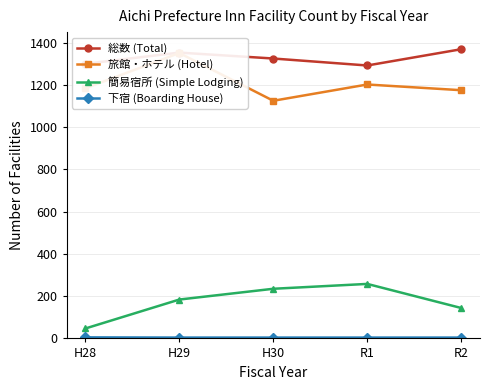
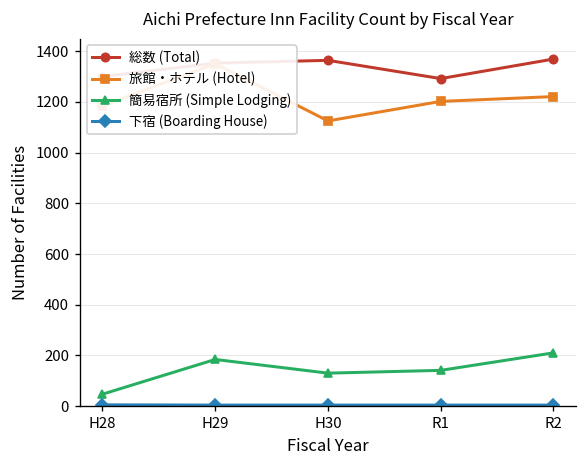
総数 (Total), H30: 1330 -> 1360
簡易宿所 (Simple Lodging), H30: 240 -> 130
簡易宿所 (Simple Lodging), R1: 260 -> 140
旅館・ホテル (Hotel), R2: 1180 -> 1220
簡易宿所 (Simple Lodging), R2: 140 -> 210
